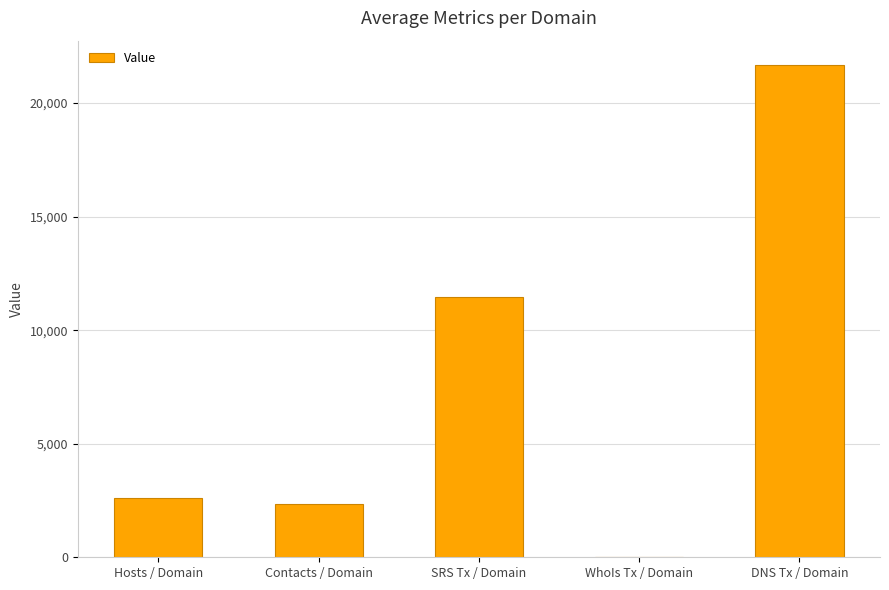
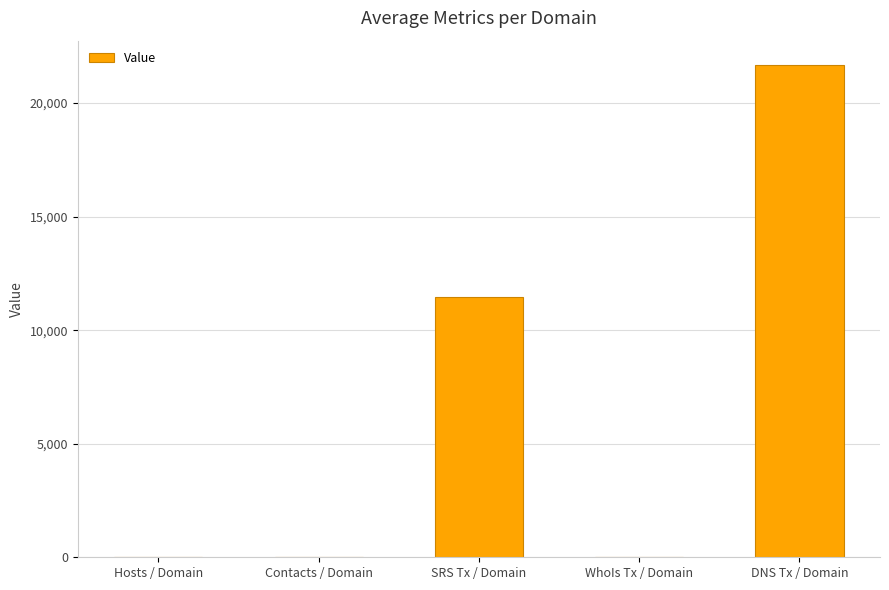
Hosts / Domain: 2,600 -> 0
Contacts / Domain: 2,400 -> 0
